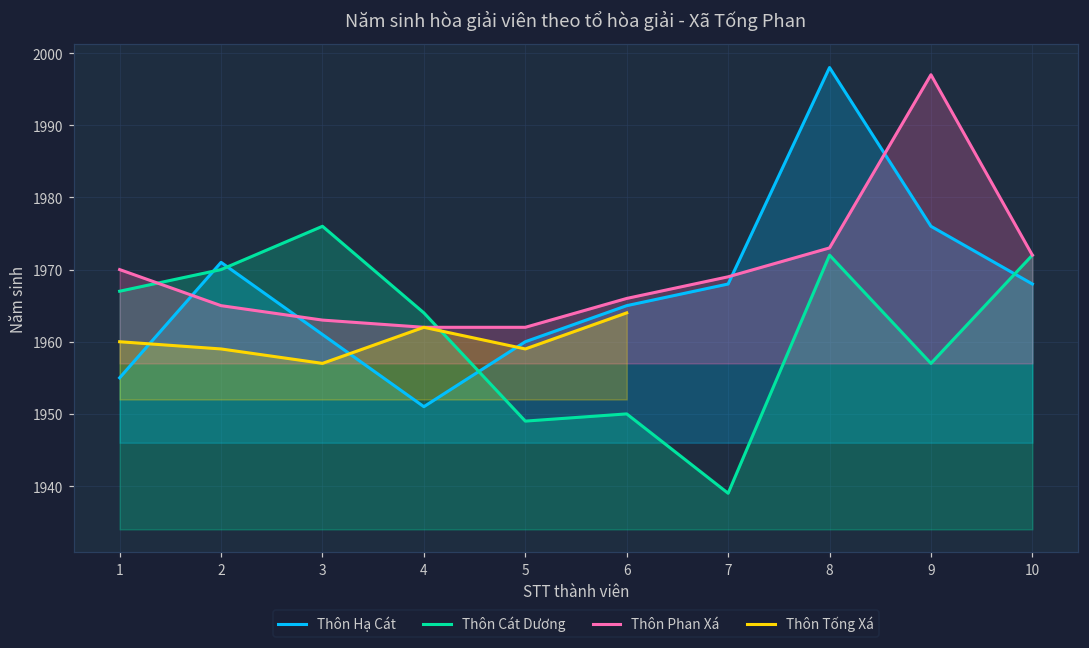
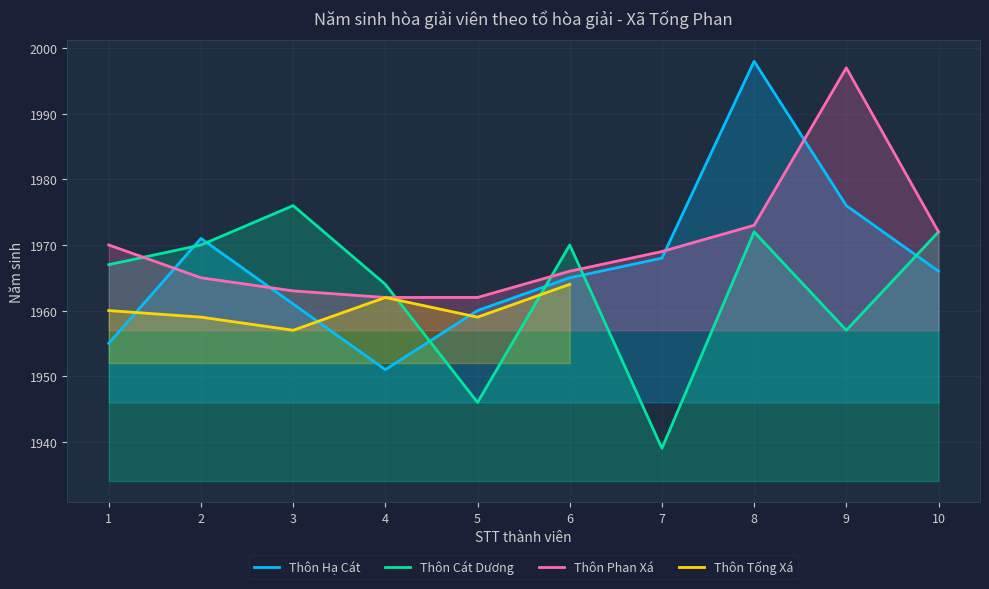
Thôn Cát Dương, 5: 1949 -> 1946
Thôn Cát Dương, 6: 1950 -> 1970
Thôn Hạ Cát, 10: 1968 -> 1966
